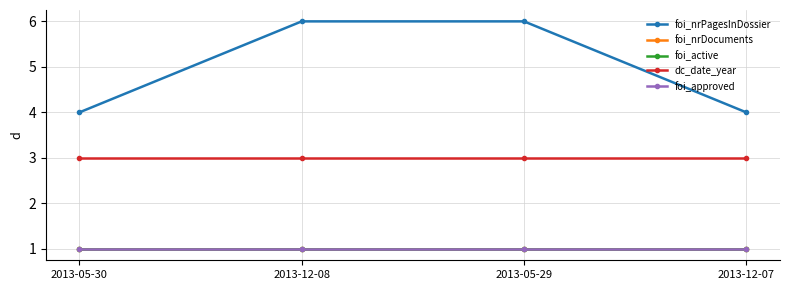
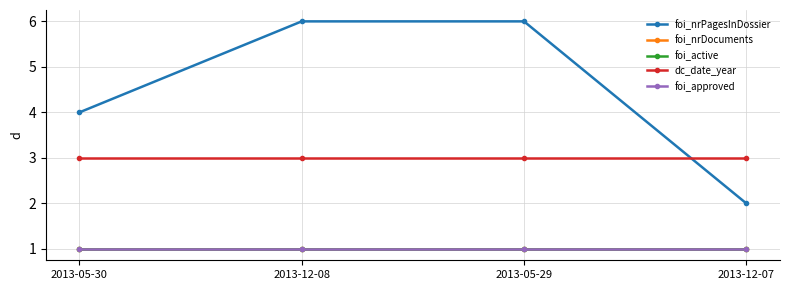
foi_nrPagesInDossier, 2013-12-07: 4 -> 2
